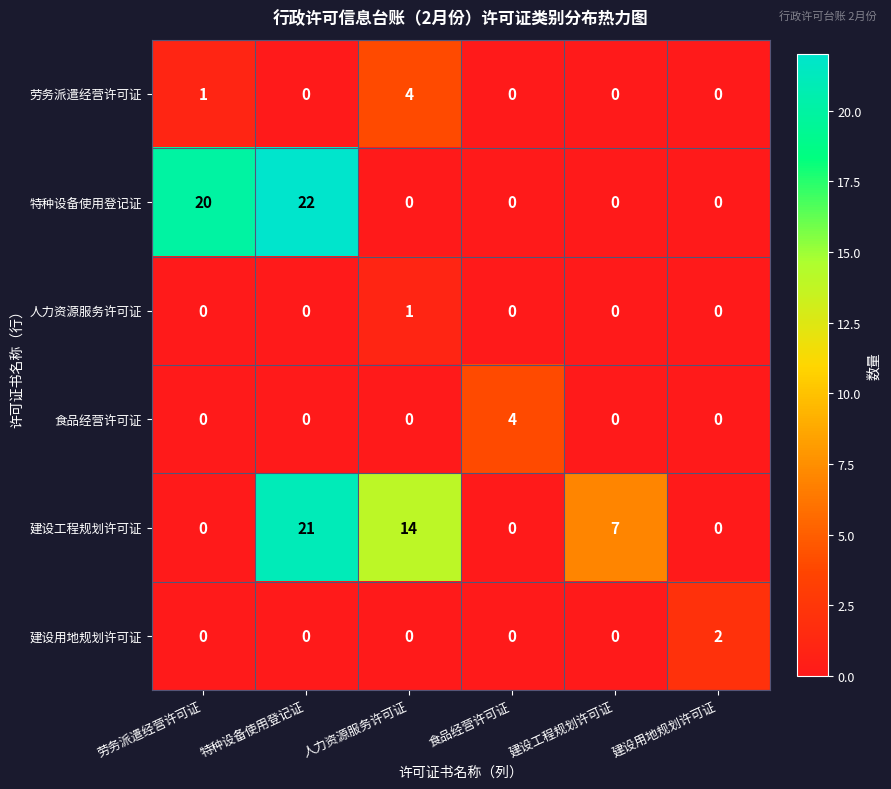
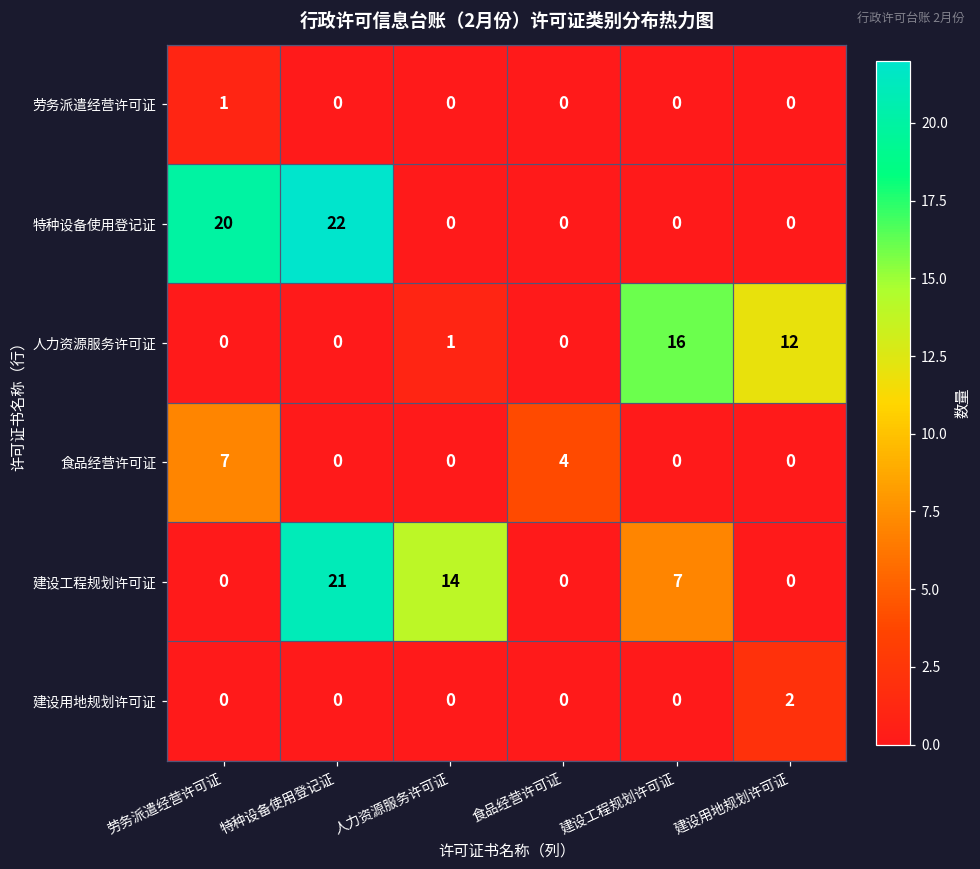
劳务派遣经营许可证, 人力资源服务许可证: 4 -> 0
人力资源服务许可证, 建设工程规划许可证: 0 -> 16
人力资源服务许可证, 建设用地规划许可证: 0 -> 12
食品经营许可证, 劳务派遣经营许可证: 0 -> 7
